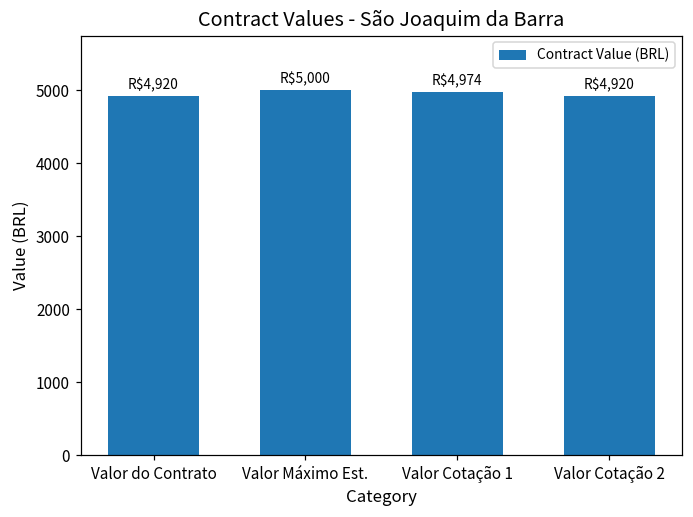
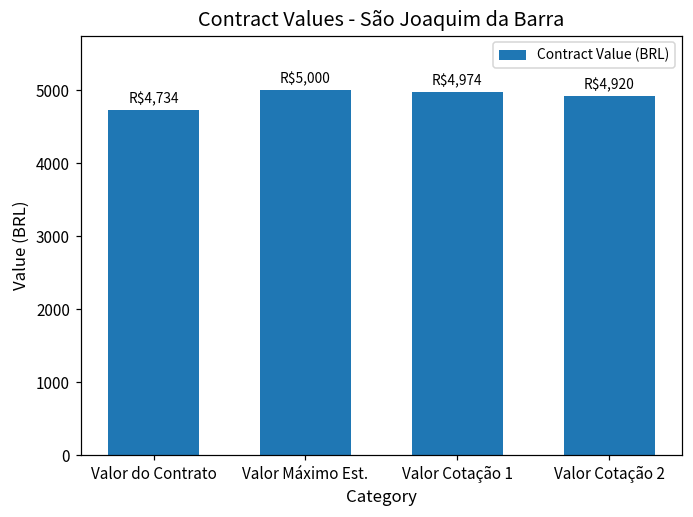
Valor do Contrato: $4,920 -> $4,734
